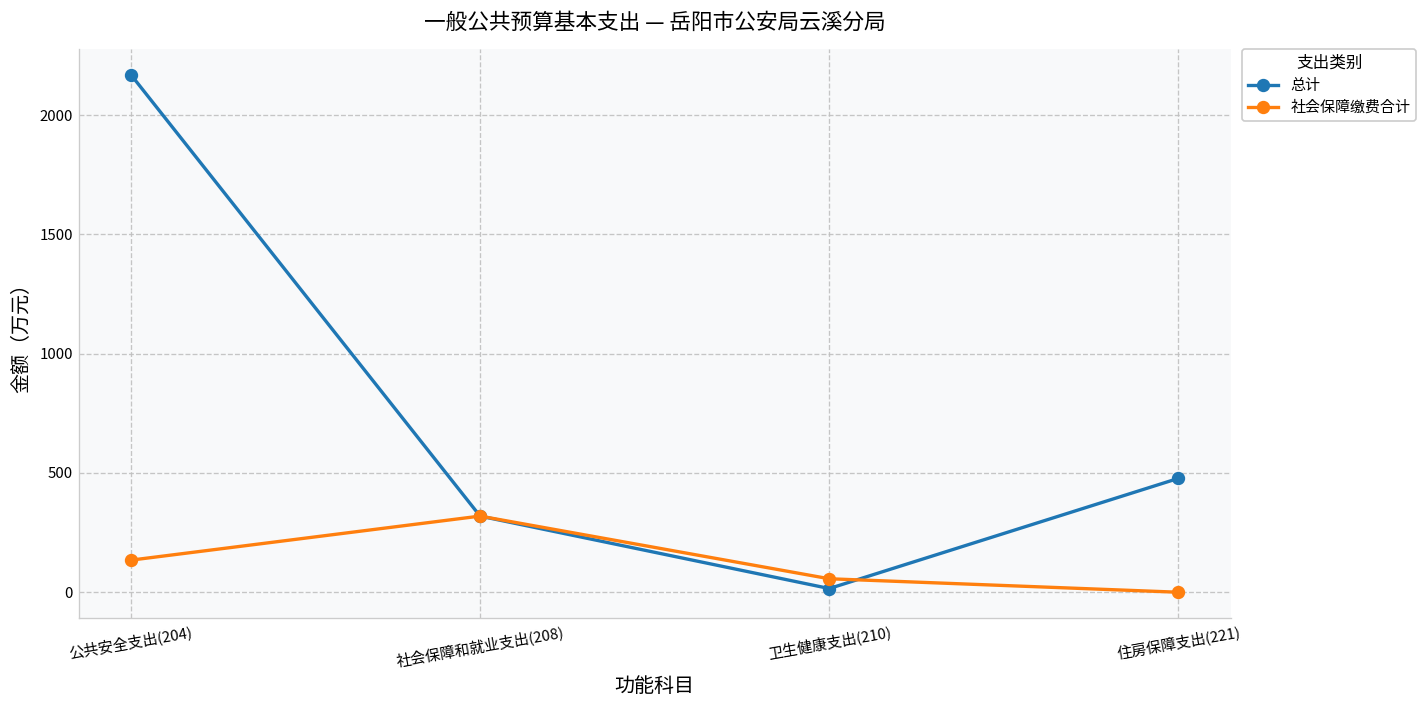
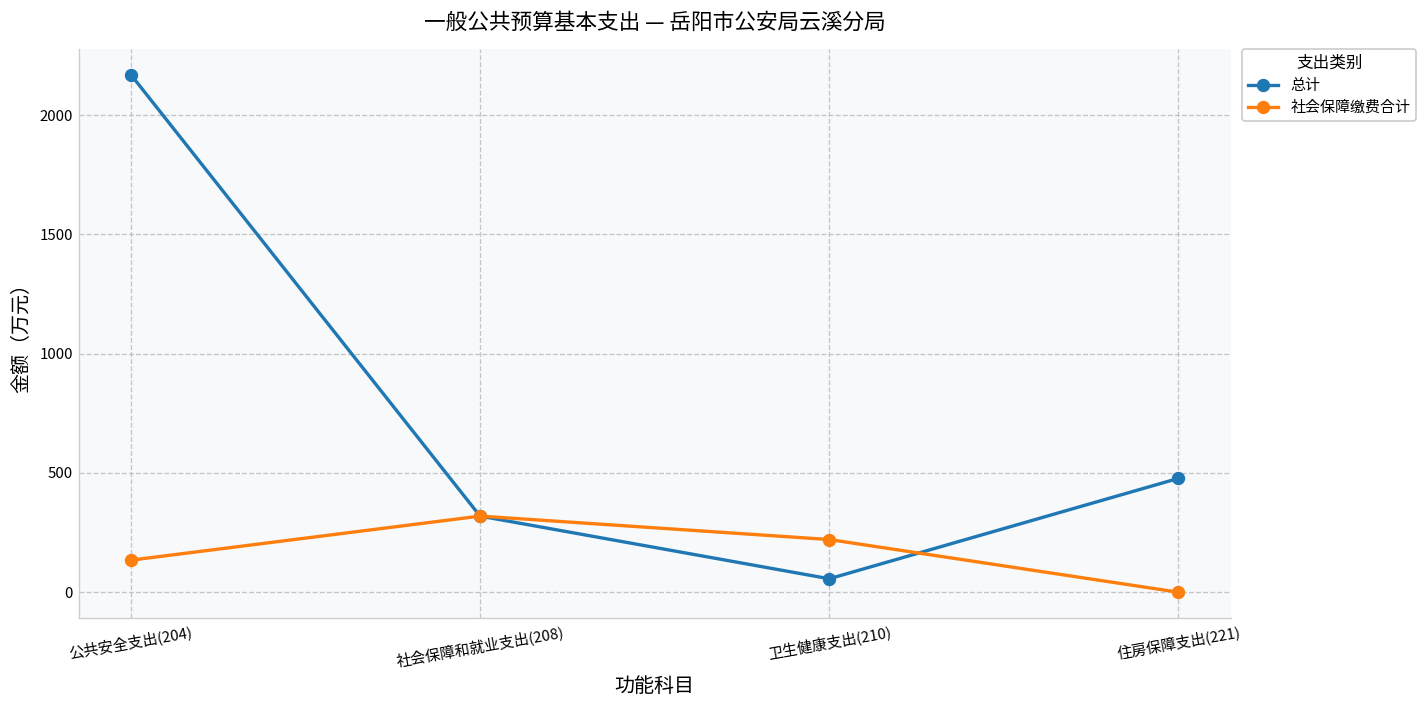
总计, 卫生健康支出(210): 20 -> 60
社会保障缴费合计, 卫生健康支出(210): 60 -> 220
